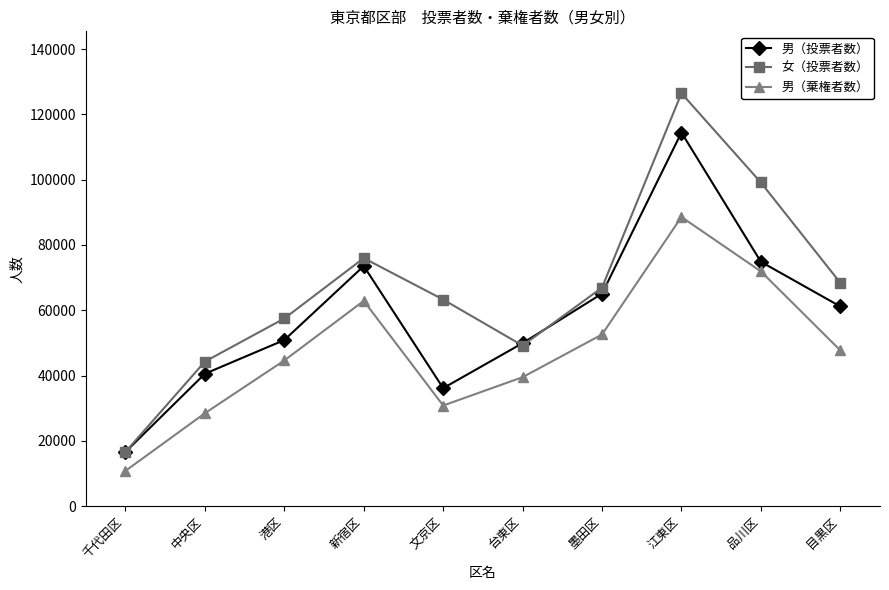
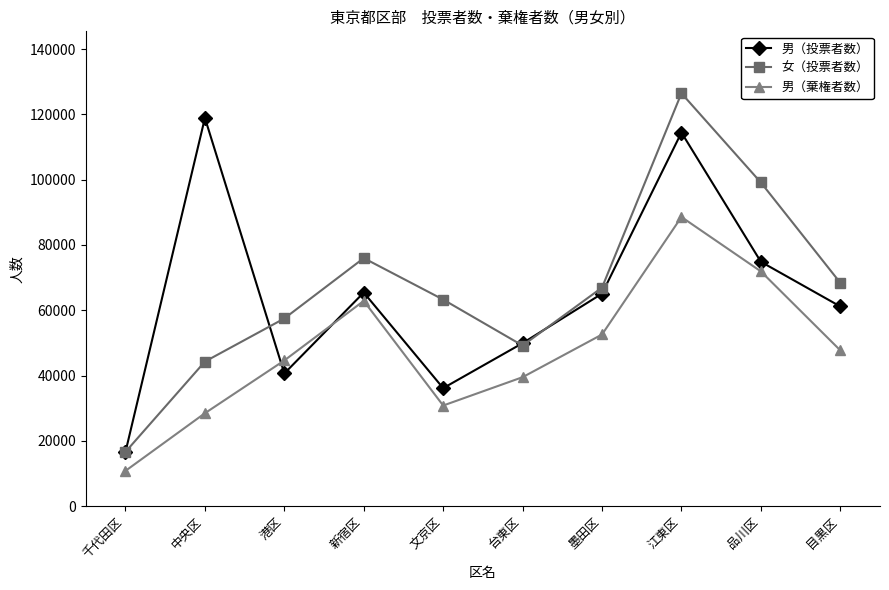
男（投票者数）, 中央区: 41000 -> 119000
男（投票者数）, 港区: 51000 -> 41000
男（投票者数）, 新宿区: 74000 -> 65000
